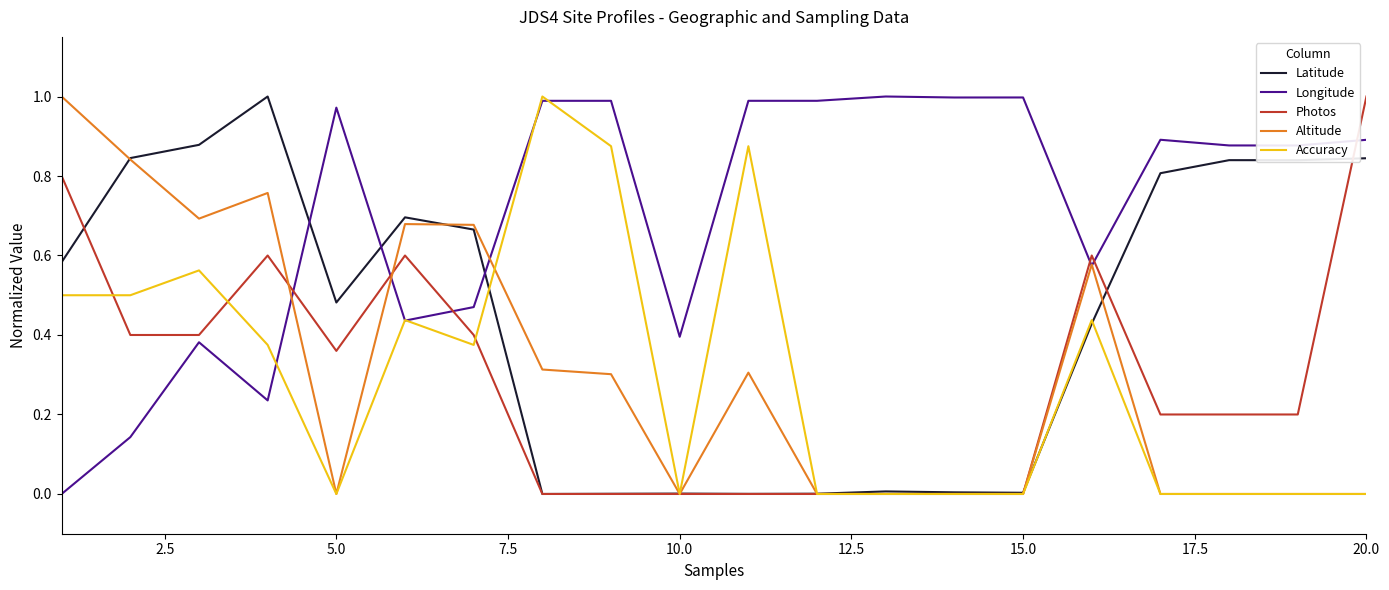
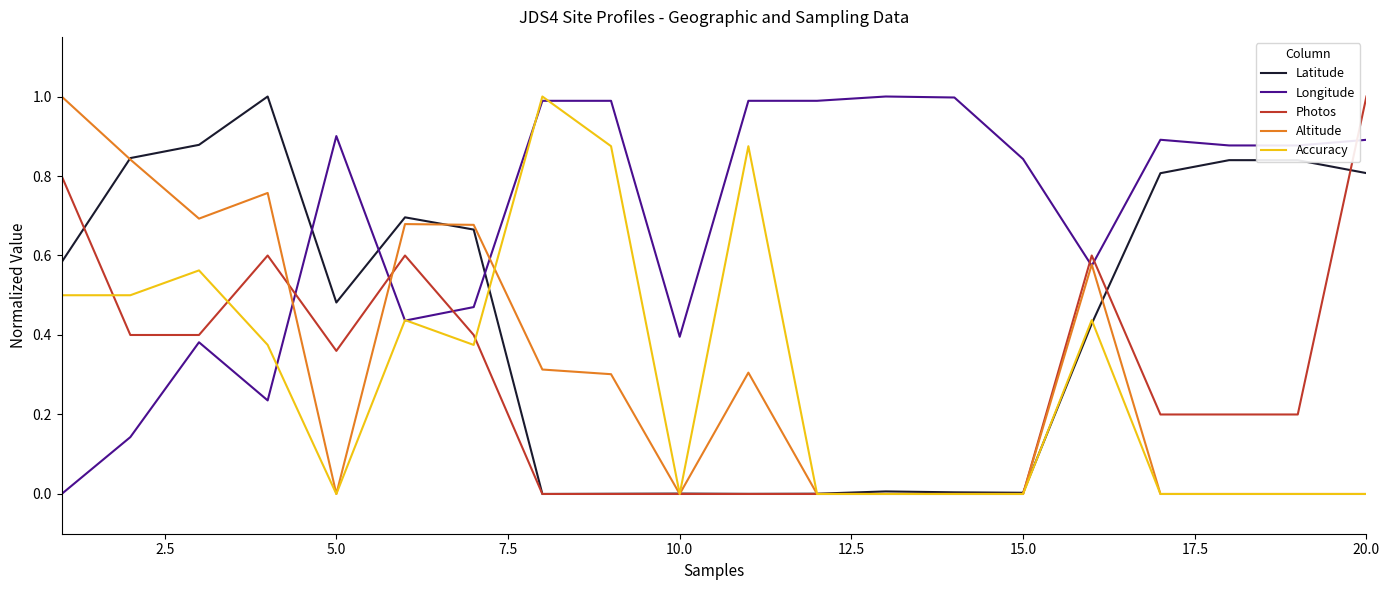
Longitude, 5.0: 0.97 -> 0.90
Longitude, 15.0: 1.00 -> 0.84
Latitude, 20.0: 0.84 -> 0.81
